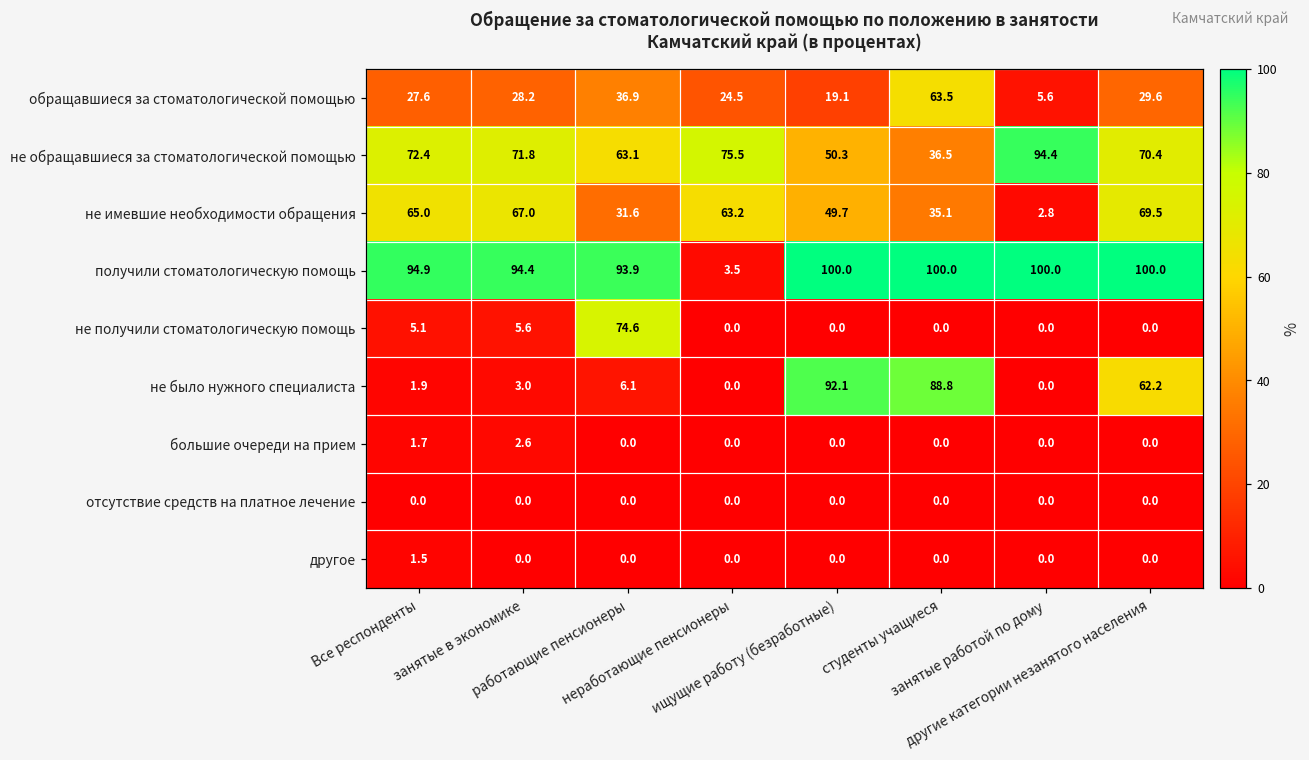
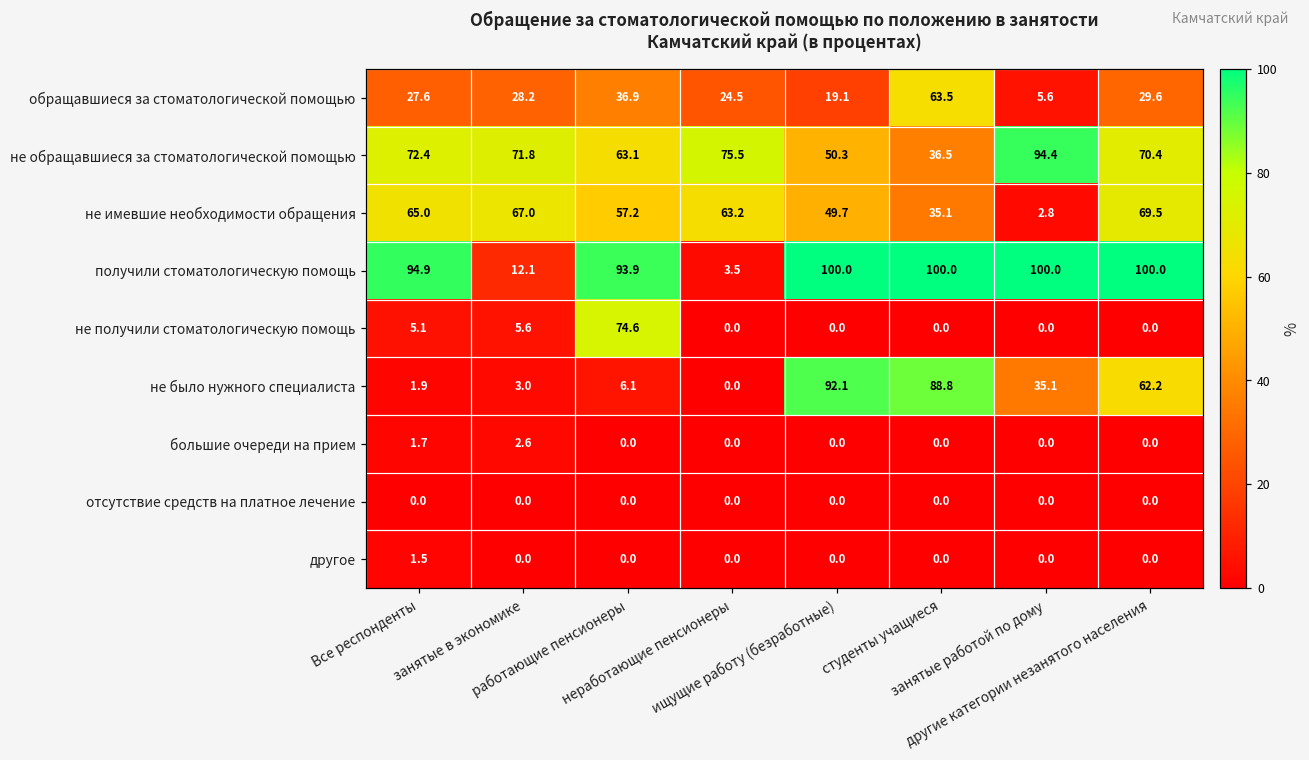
не имевшие необходимости обращения, работающие пенсионеры: 31.6 -> 57.2
получили стоматологическую помощь, занятые в экономике: 94.4 -> 12.1
не было нужного специалиста, занятые работой по дому: 0.0 -> 35.1
